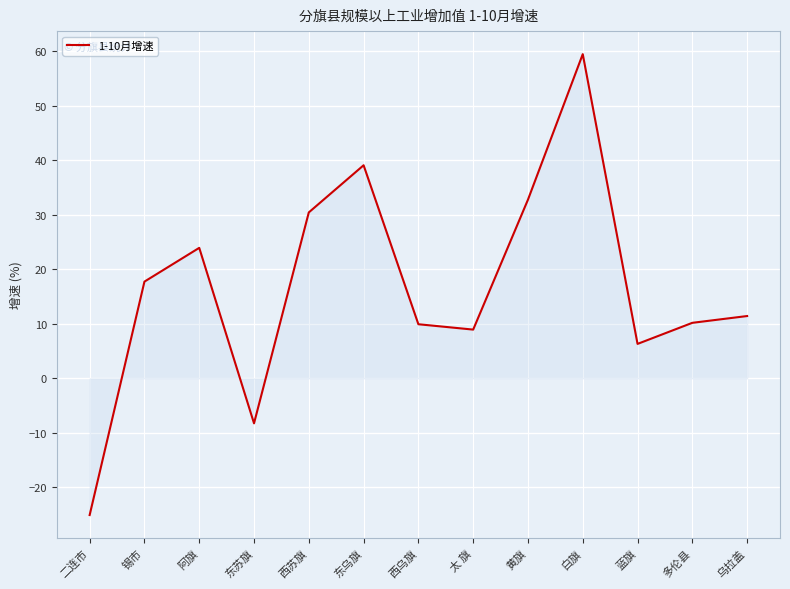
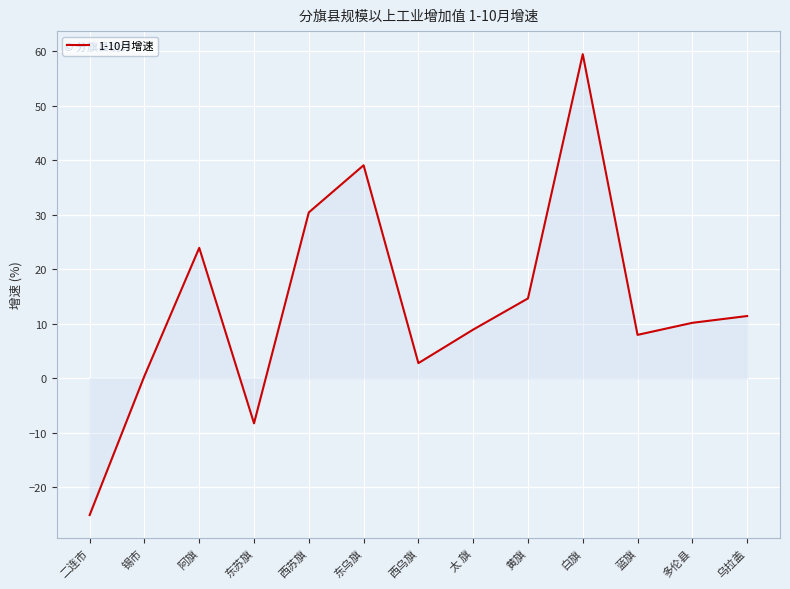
1-10月增速, 锡市: 18 -> 0
1-10月增速, 西乌旗: 10 -> 3
1-10月增速, 黄旗: 33 -> 15
1-10月增速, 蓝旗: 6 -> 8
